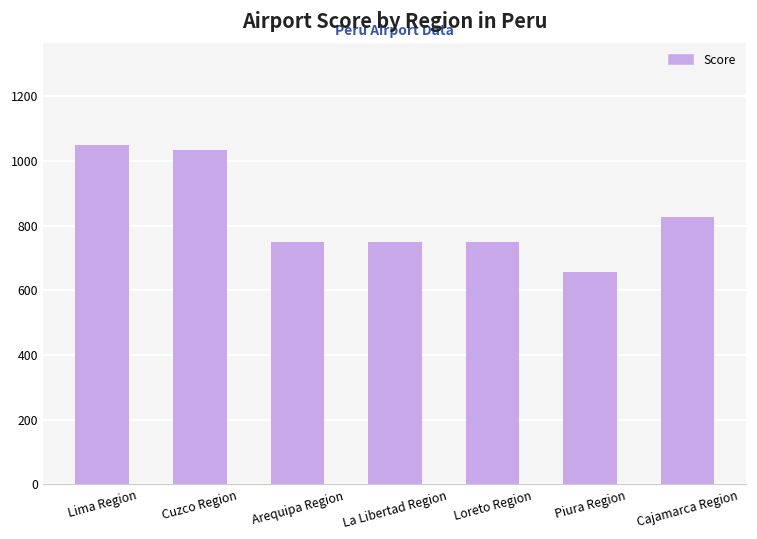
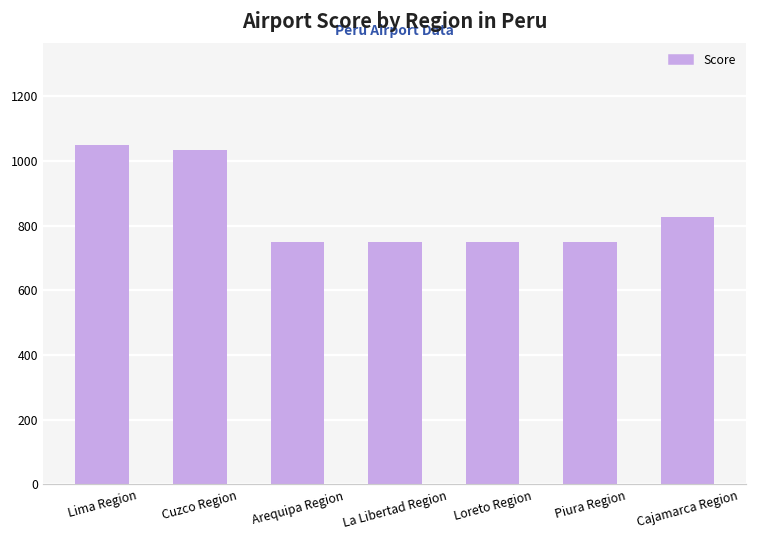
Piura Region: 660 -> 750
